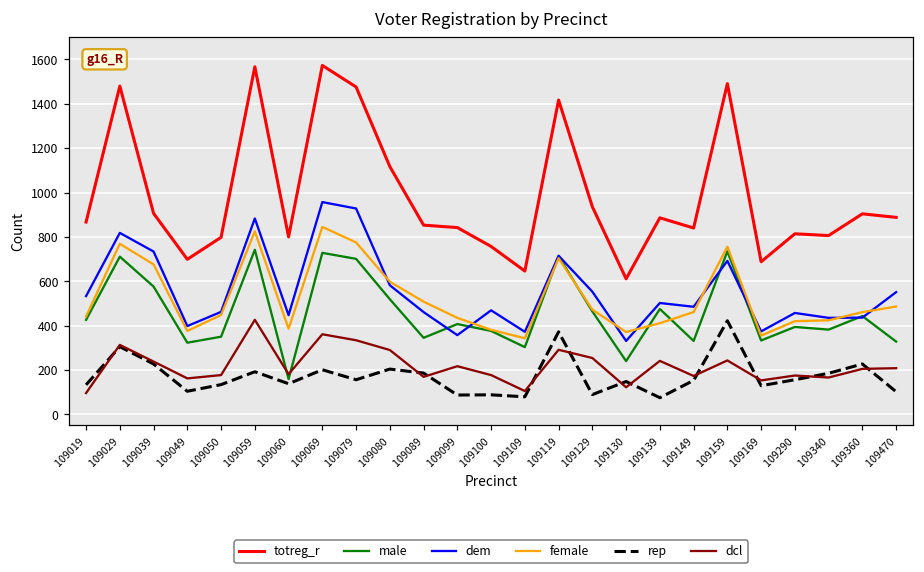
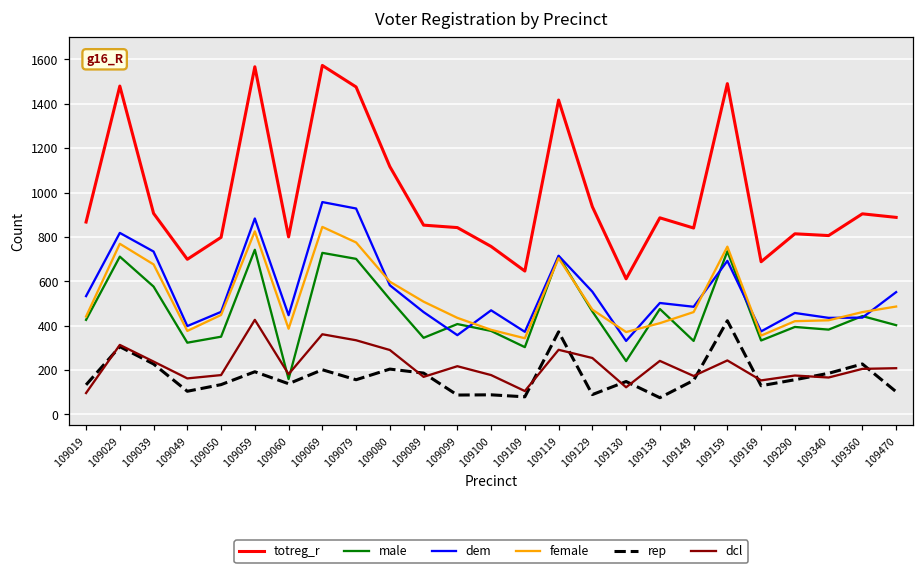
male, 109470: 330 -> 400
